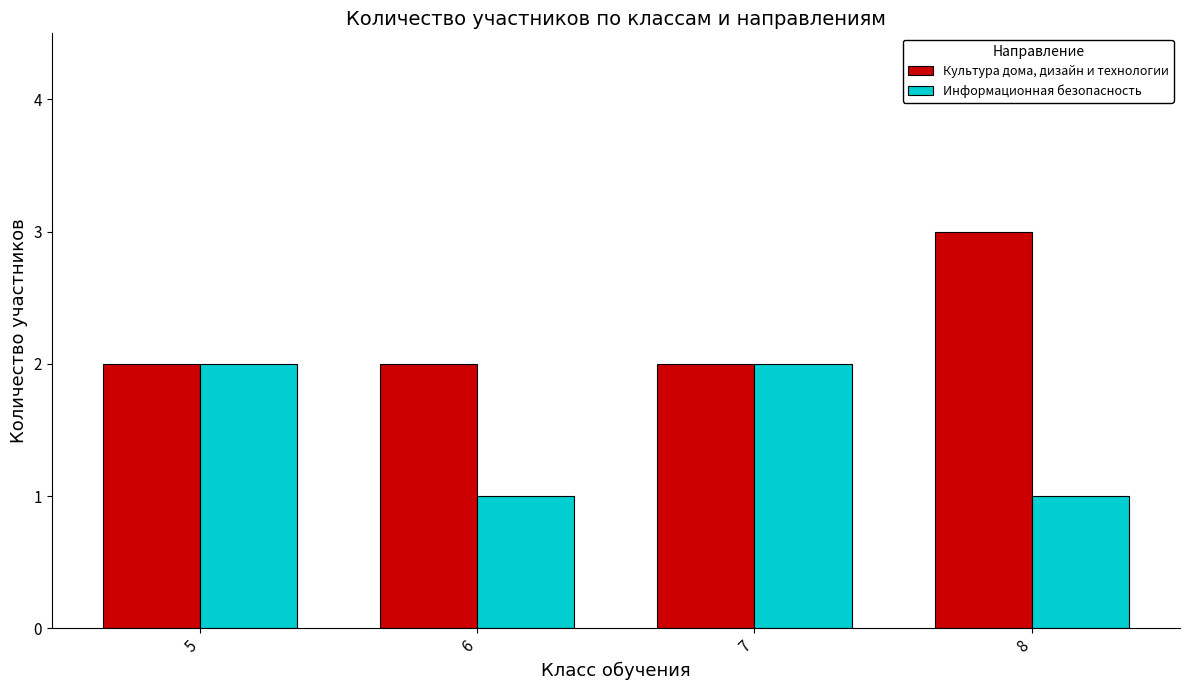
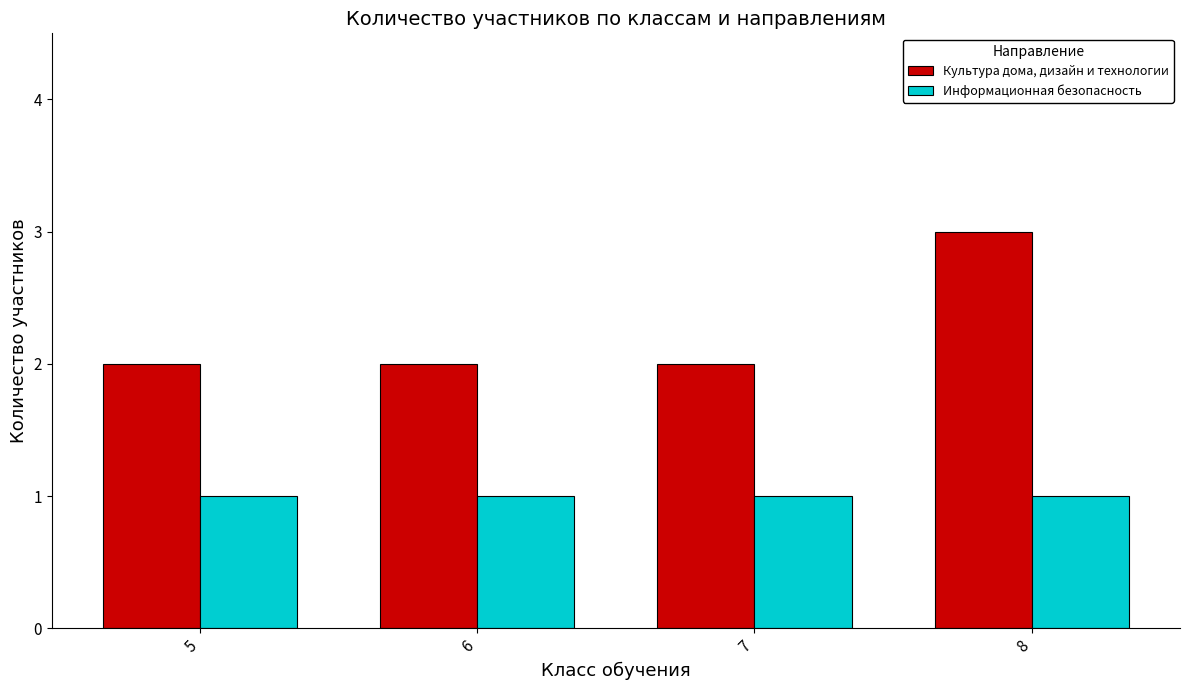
Информационная безопасность, 5: 2 -> 1
Информационная безопасность, 7: 2 -> 1
